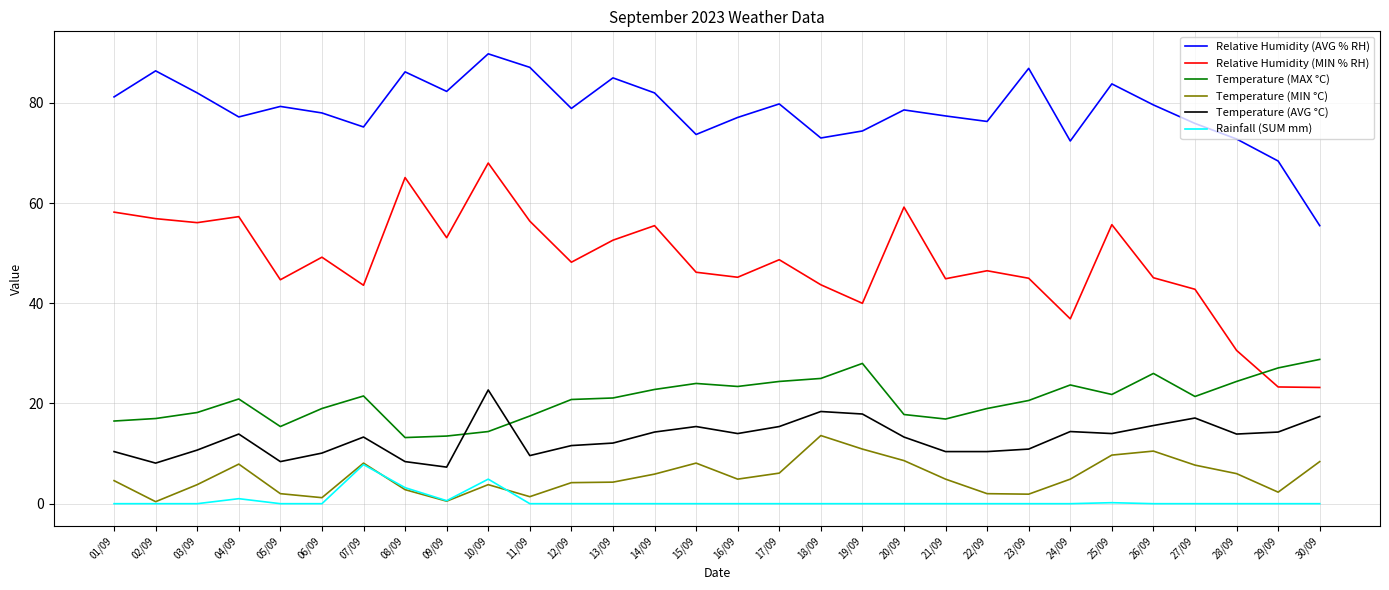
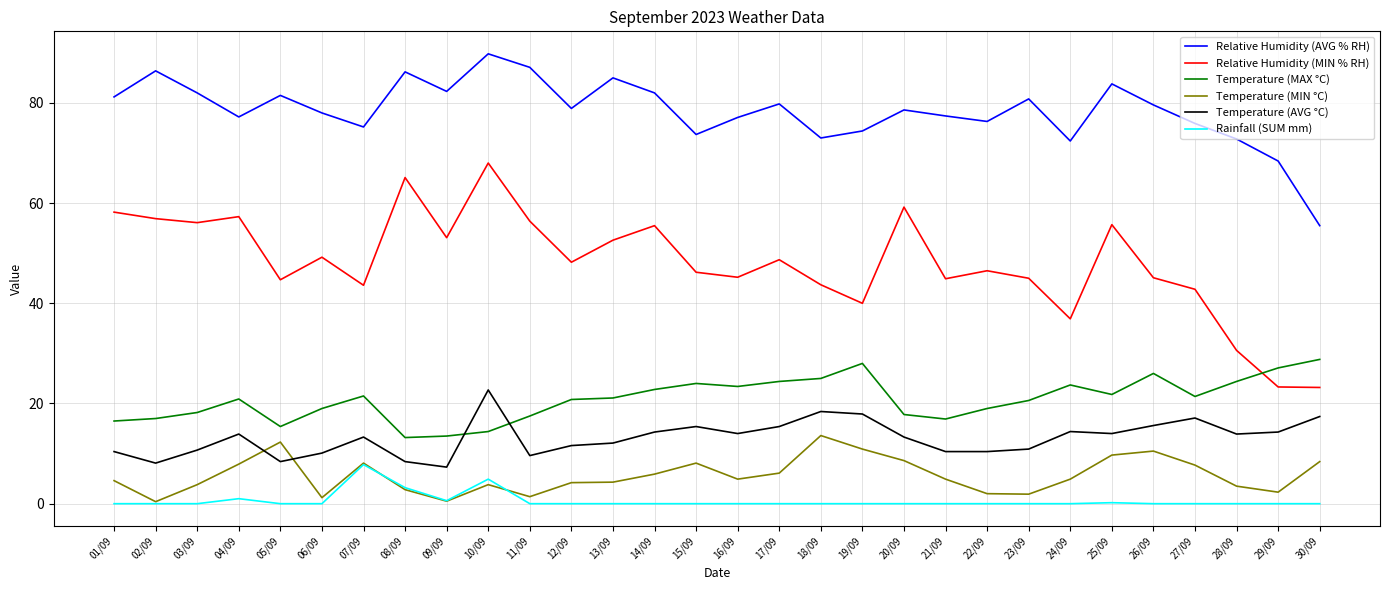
Relative Humidity (AVG % RH), 05/09: 79 -> 82
Temperature (MIN °C), 05/09: 2 -> 12
Relative Humidity (AVG % RH), 23/09: 87 -> 81
Temperature (MIN °C), 28/09: 6 -> 4
